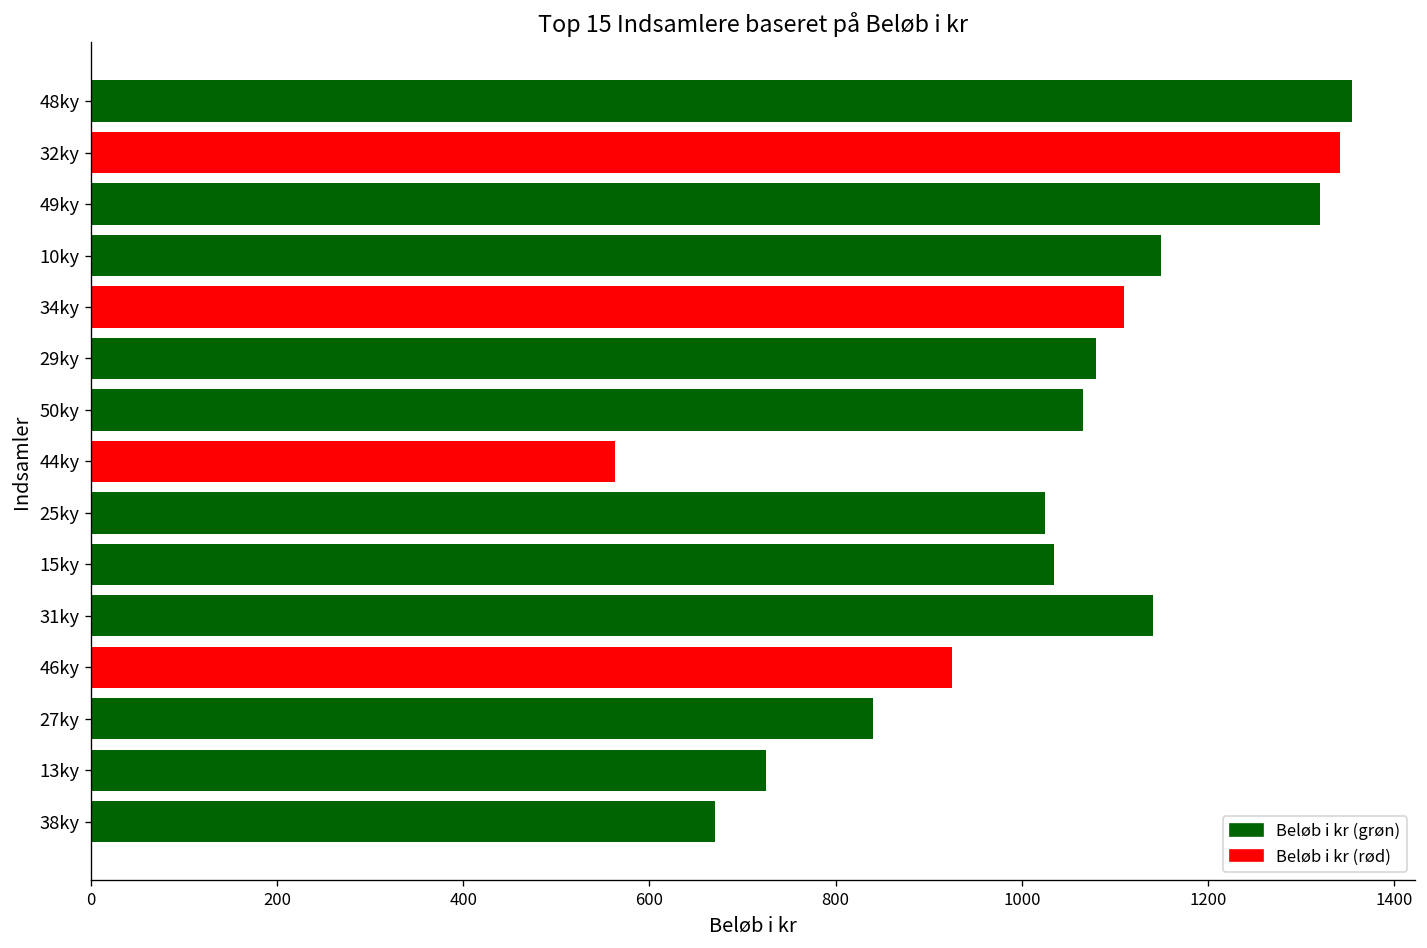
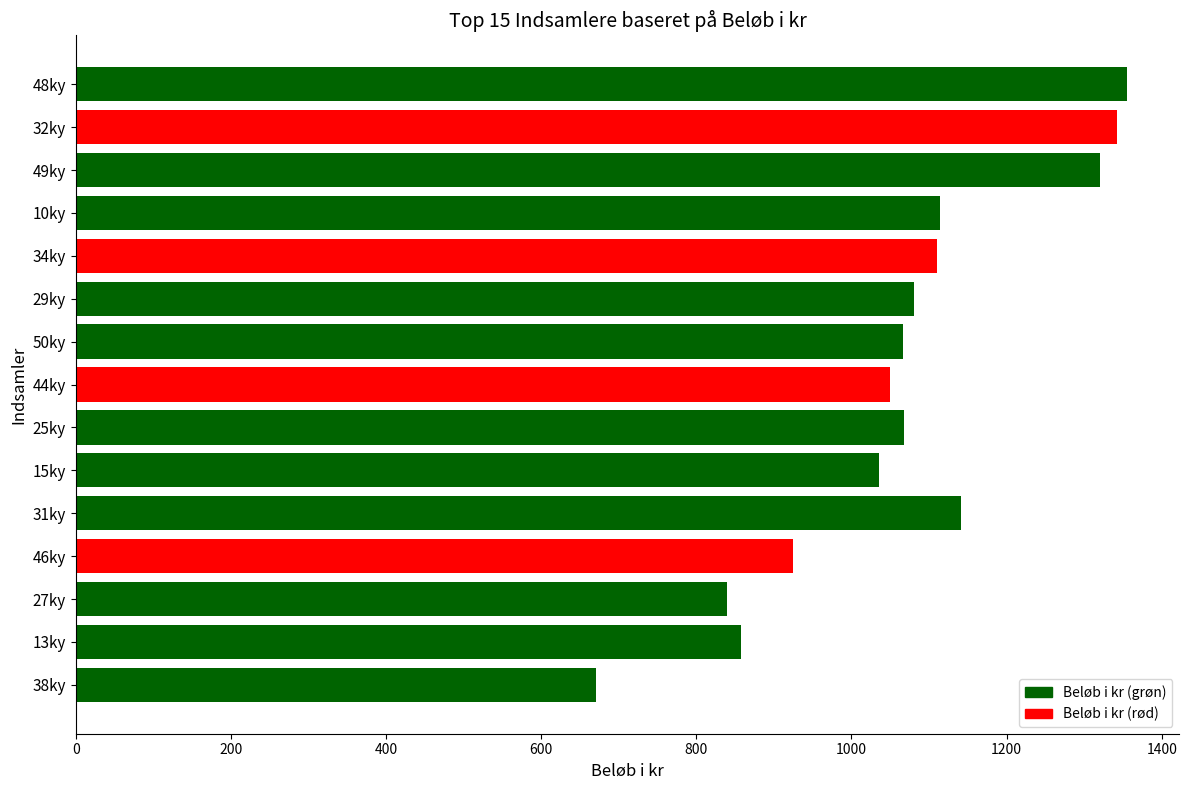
10ky: 1150 -> 1110
44ky: 560 -> 1050
25ky: 1030 -> 1070
13ky: 730 -> 860
